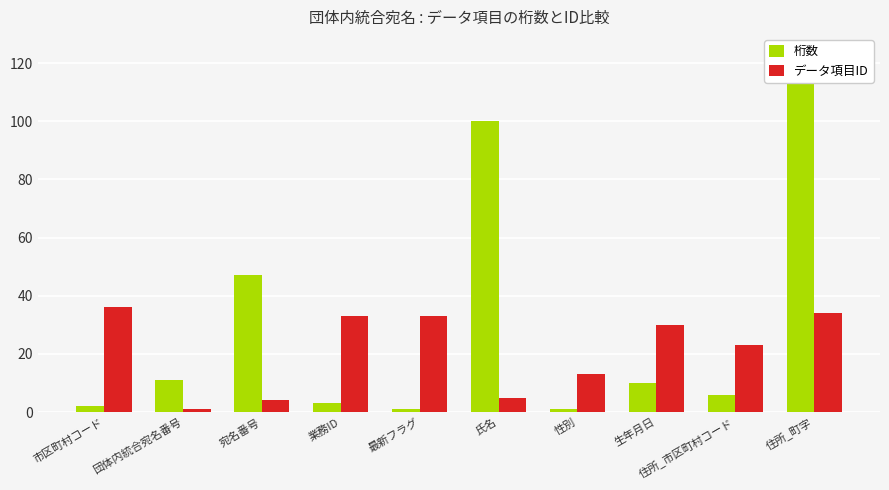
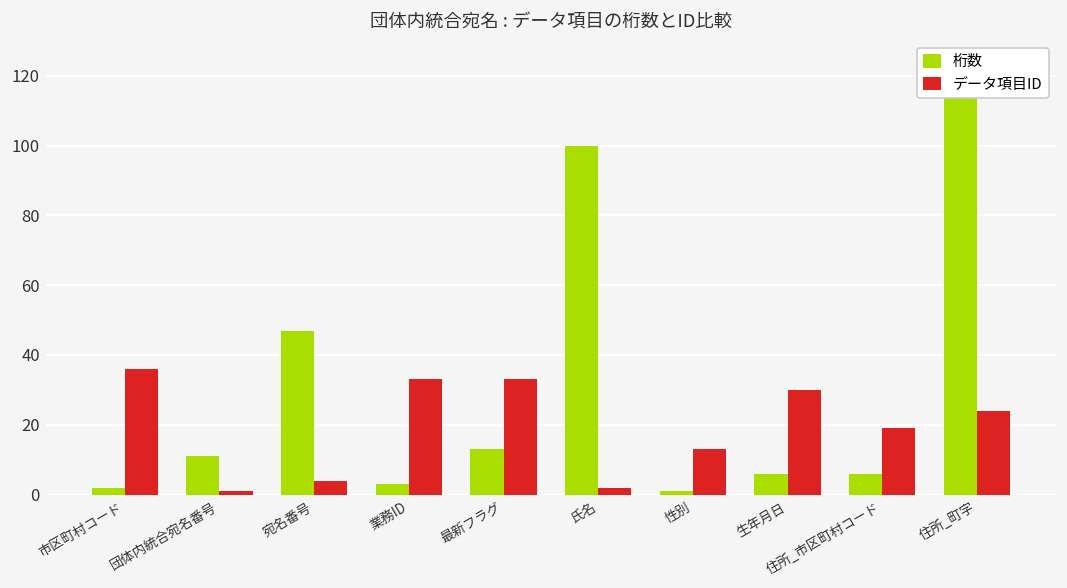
桁数, 最新フラグ: 1 -> 13
データ項目ID, 氏名: 5 -> 2
桁数, 生年月日: 10 -> 6
データ項目ID, 住所_市区町村コード: 23 -> 19
データ項目ID, 住所_町字: 34 -> 24
